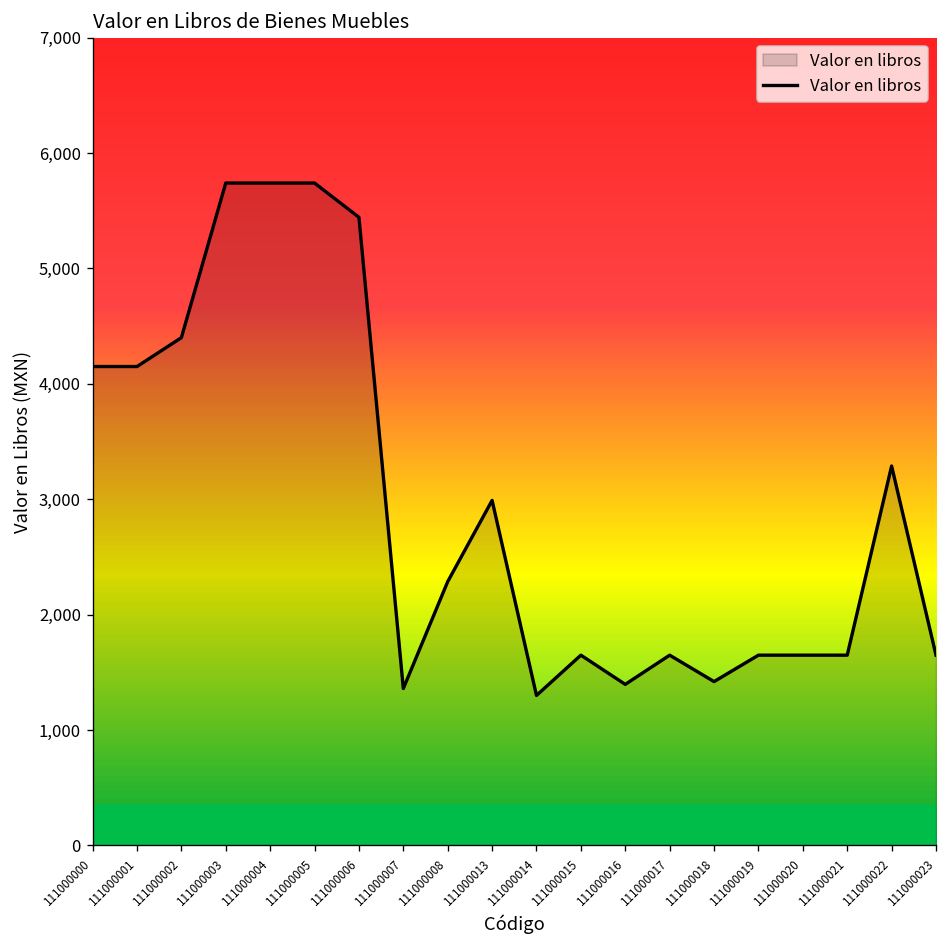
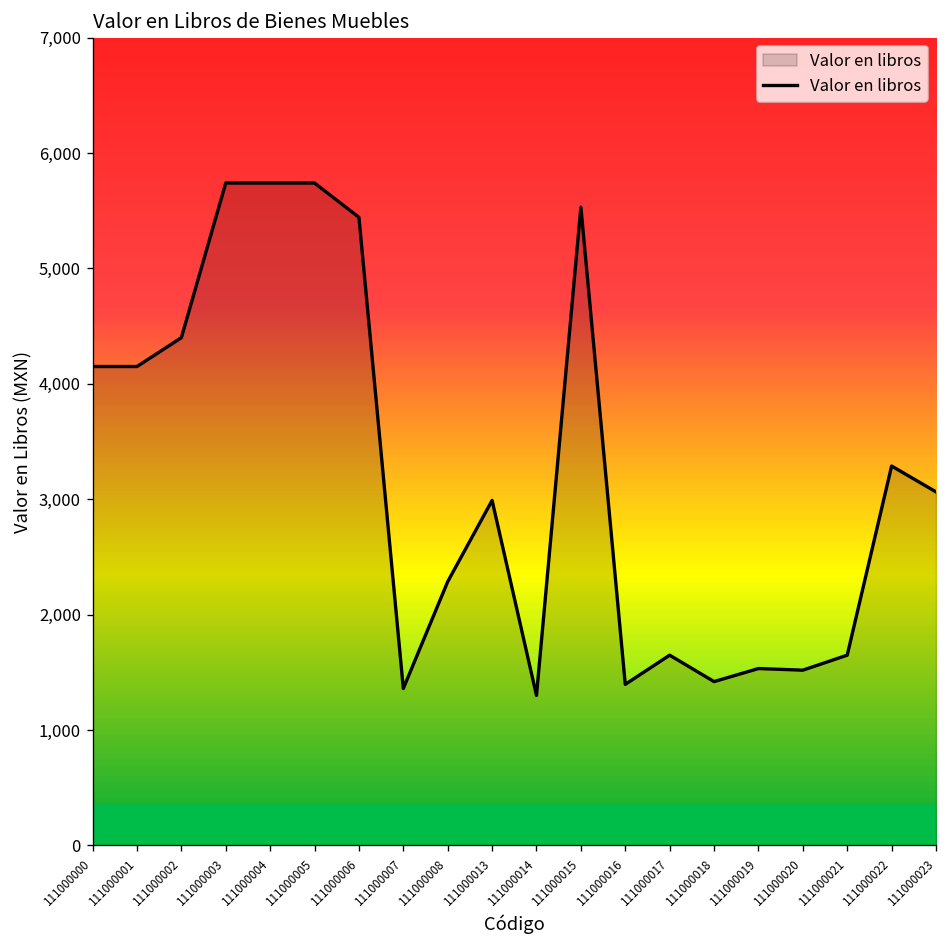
111000015: 1,600 -> 5,500
111000019: 1,600 -> 1,500
111000020: 1,600 -> 1,500
111000023: 1,600 -> 3,100
